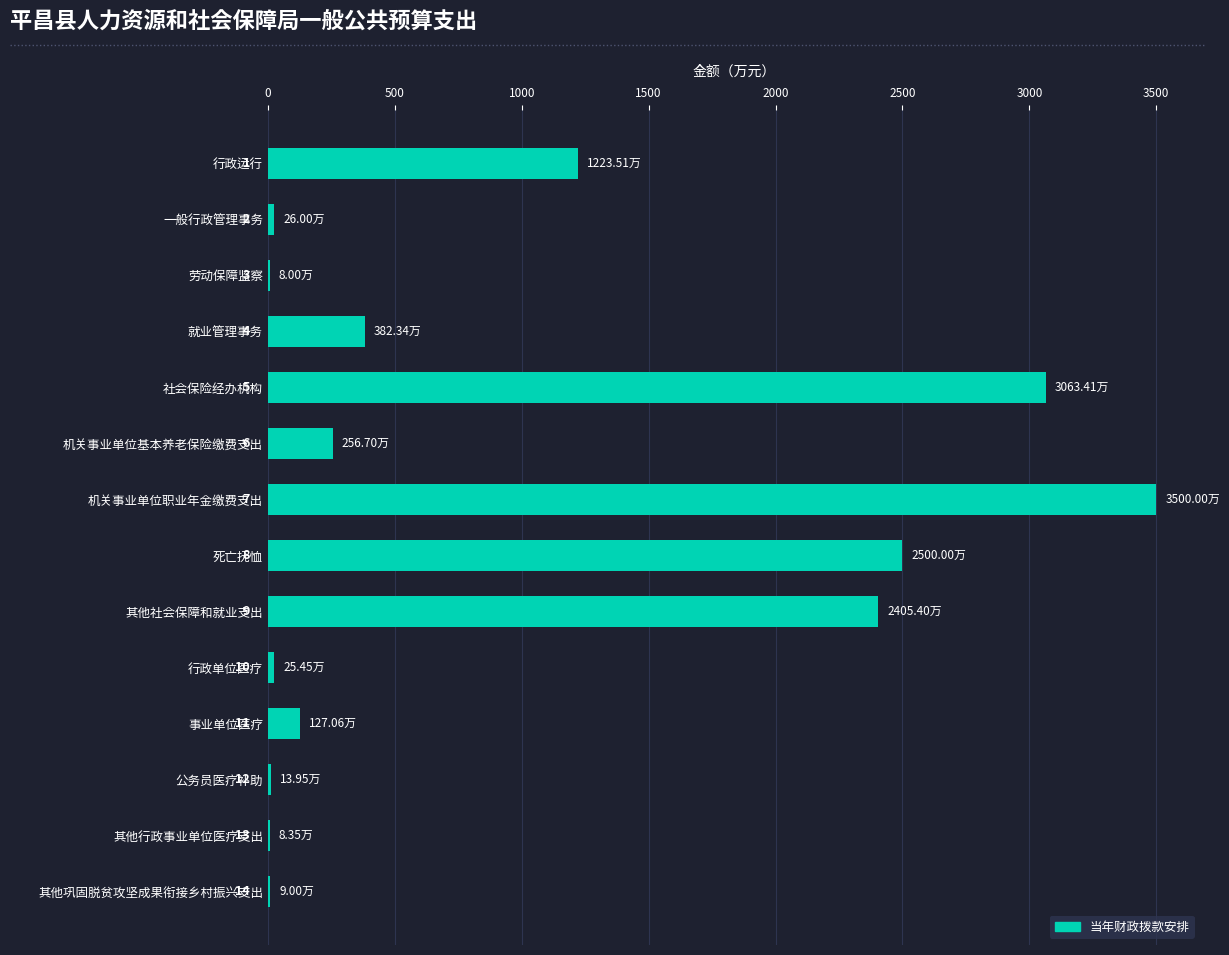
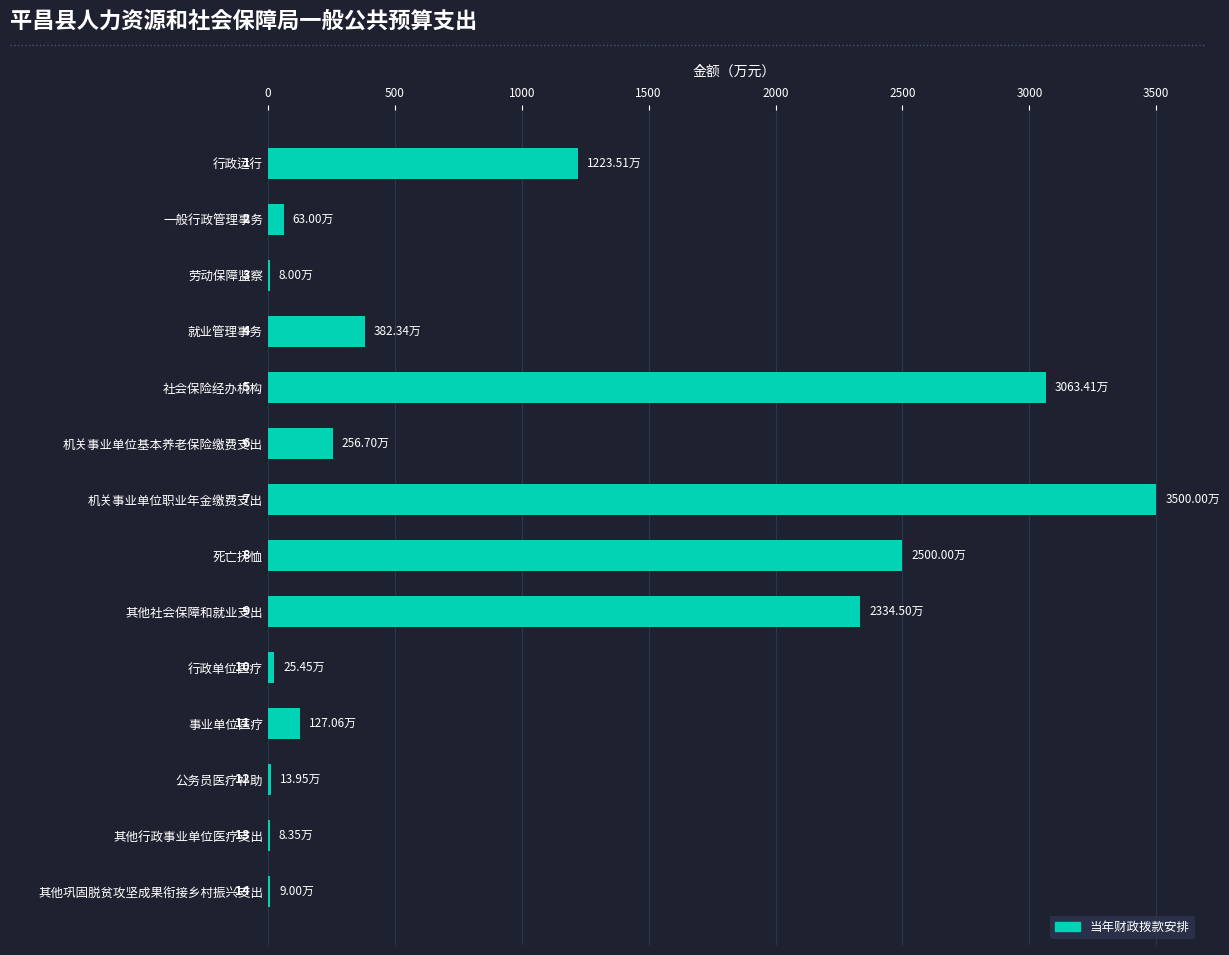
一般行政管理事务: 26.00万 -> 63.00万
其他社会保障和就业支出: 2405.40万 -> 2334.50万
